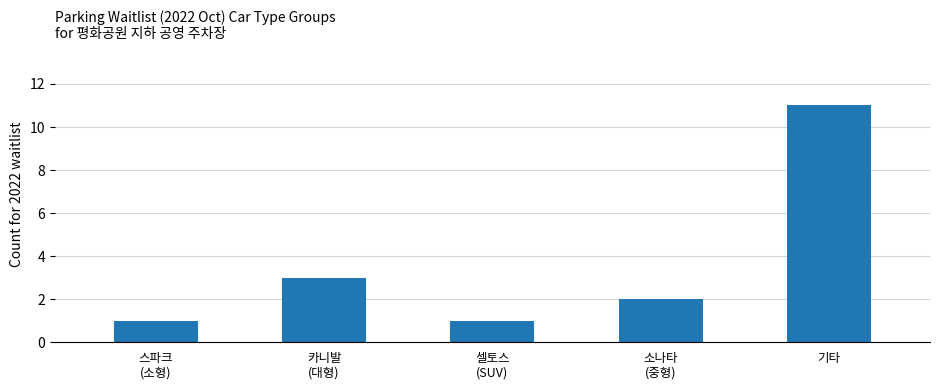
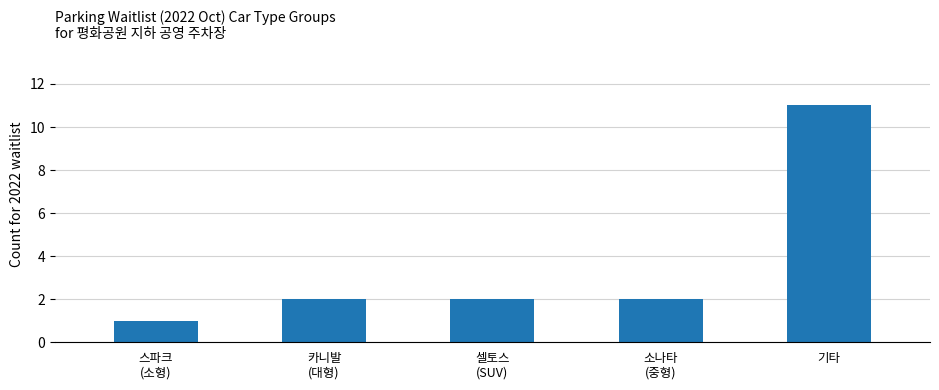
카니발 (대형): 3 -> 2
셀토스 (SUV): 1 -> 2
